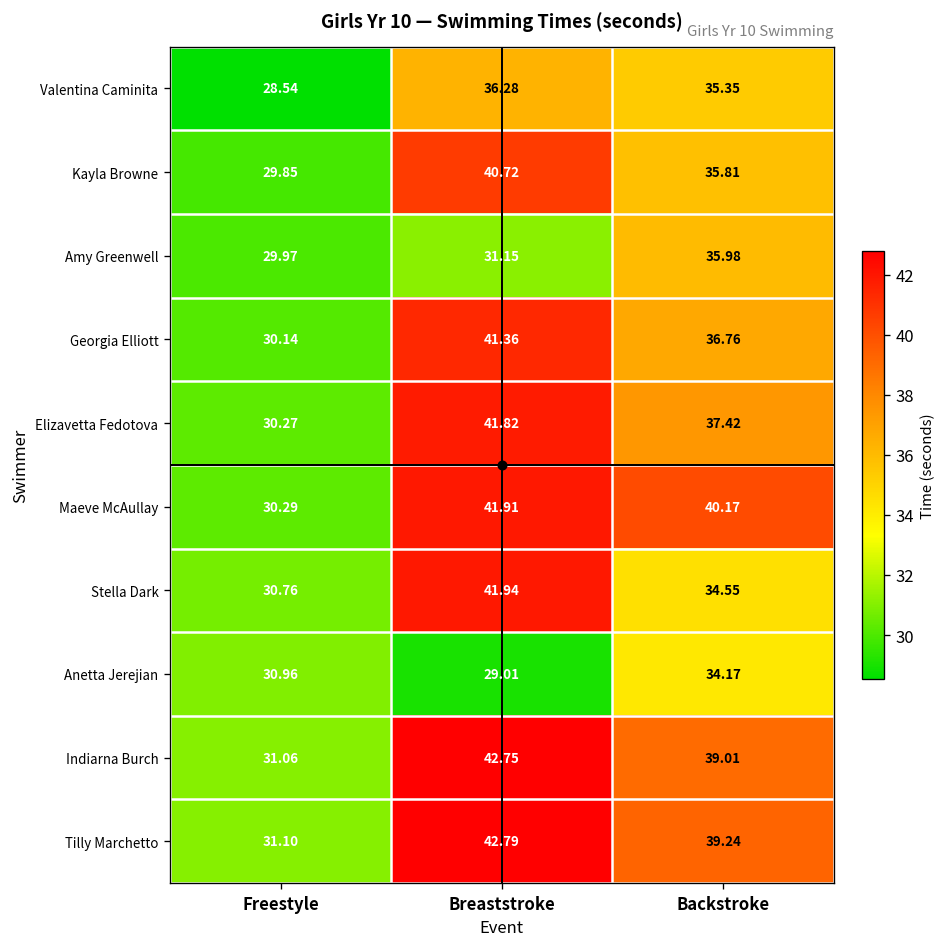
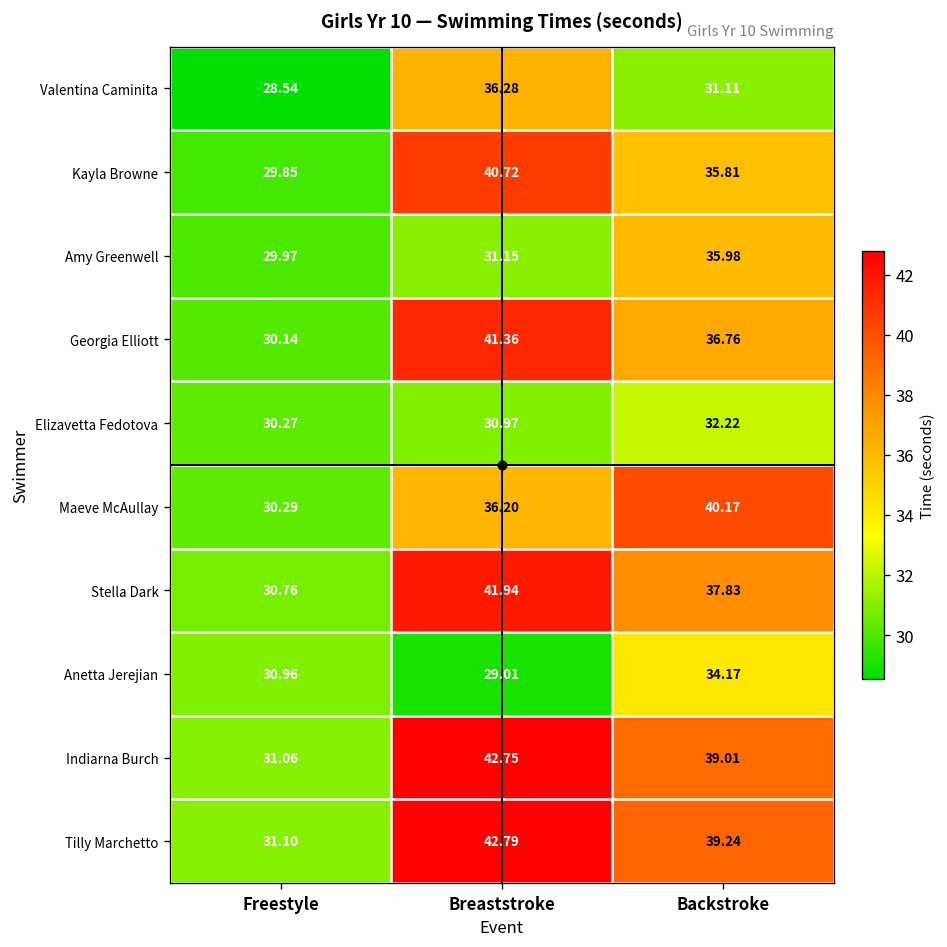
Valentina Caminita, Backstroke: 35.35 -> 31.11
Elizavetta Fedotova, Breaststroke: 41.82 -> 30.97
Elizavetta Fedotova, Backstroke: 37.42 -> 32.22
Maeve McAullay, Breaststroke: 41.91 -> 36.20
Stella Dark, Backstroke: 34.55 -> 37.83
